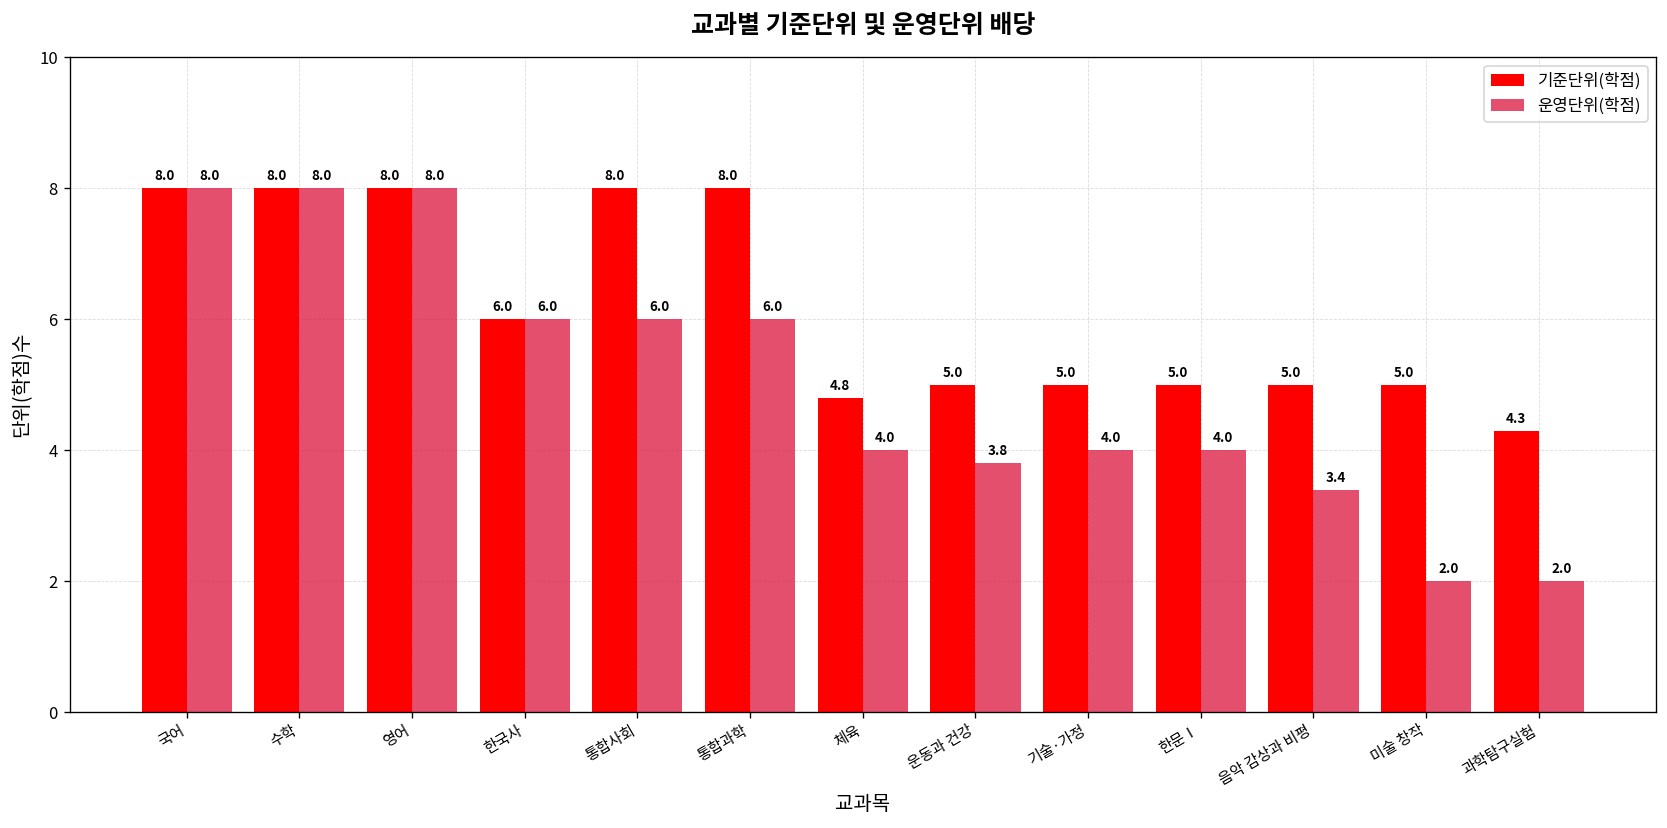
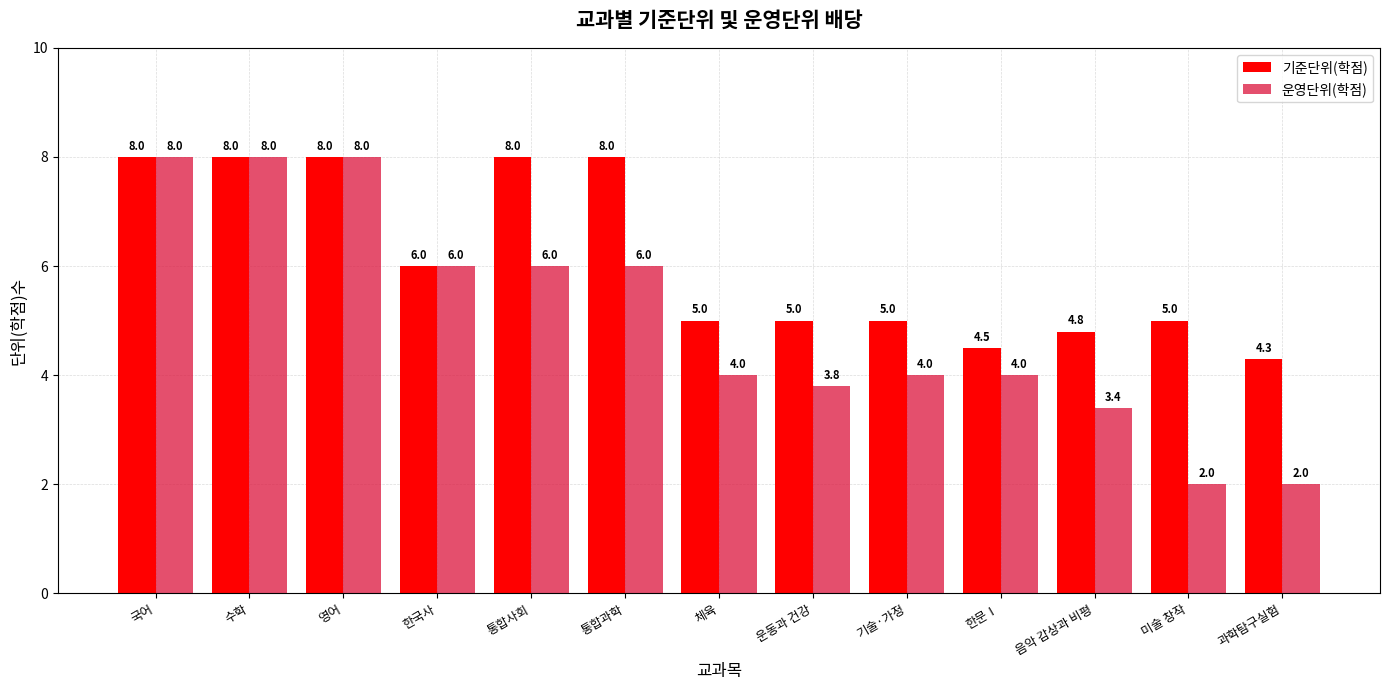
기준단위(학점), 체육: 4.8 -> 5.0
기준단위(학점), 한문Ⅰ: 5.0 -> 4.5
기준단위(학점), 음악 감상과 비평: 5.0 -> 4.8
